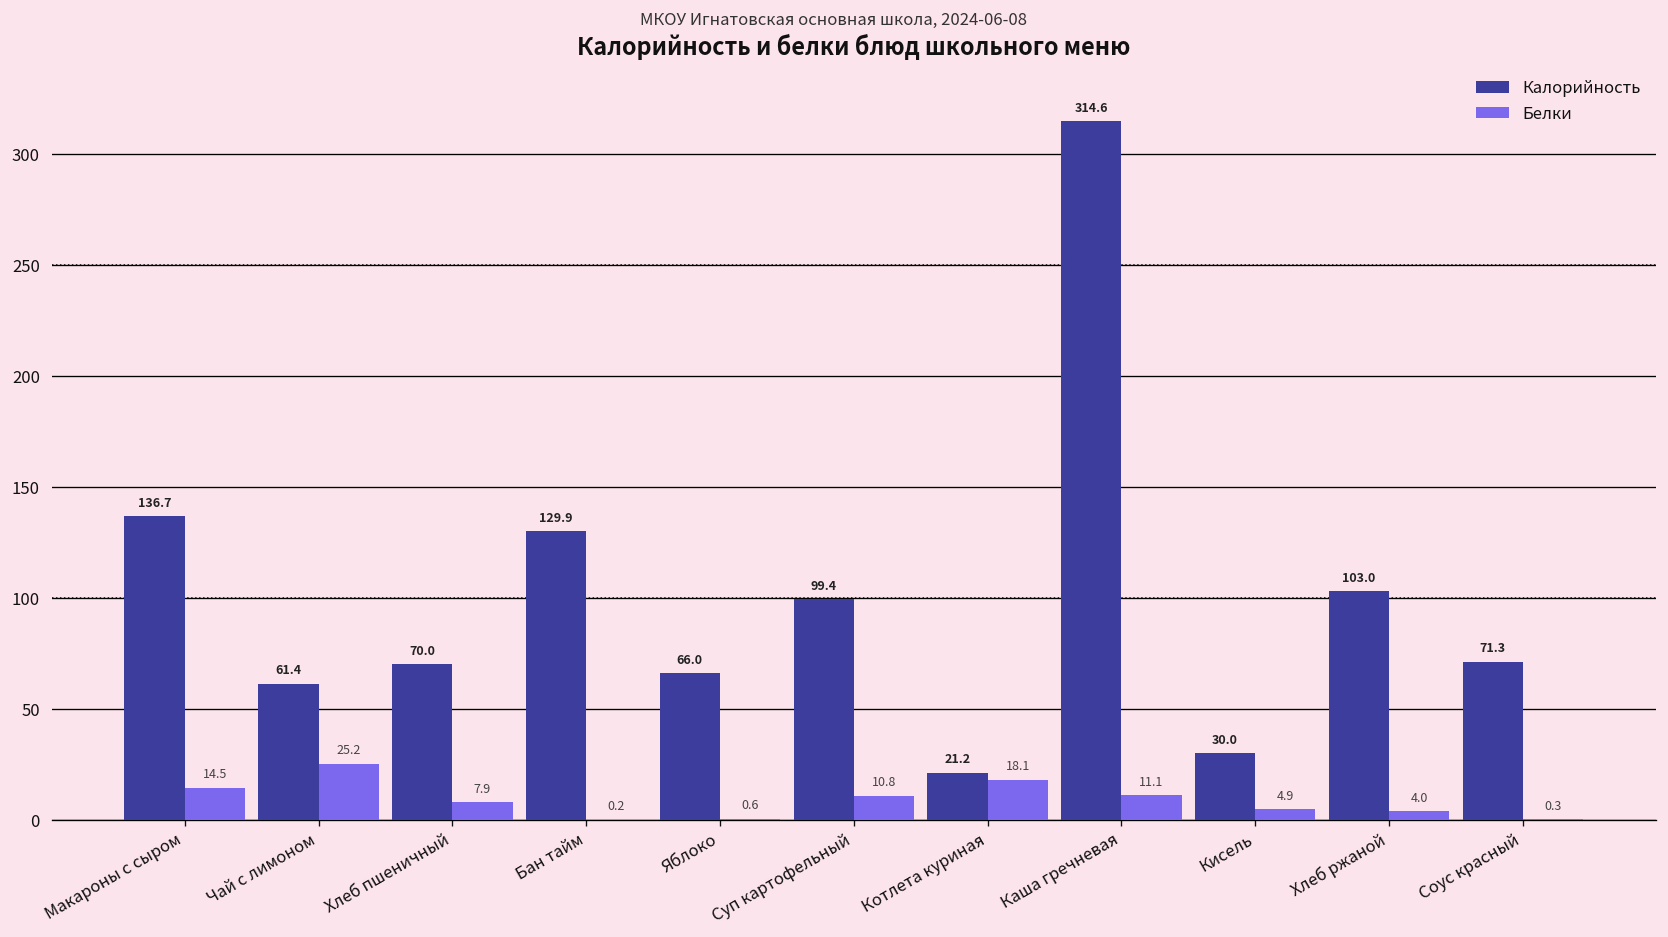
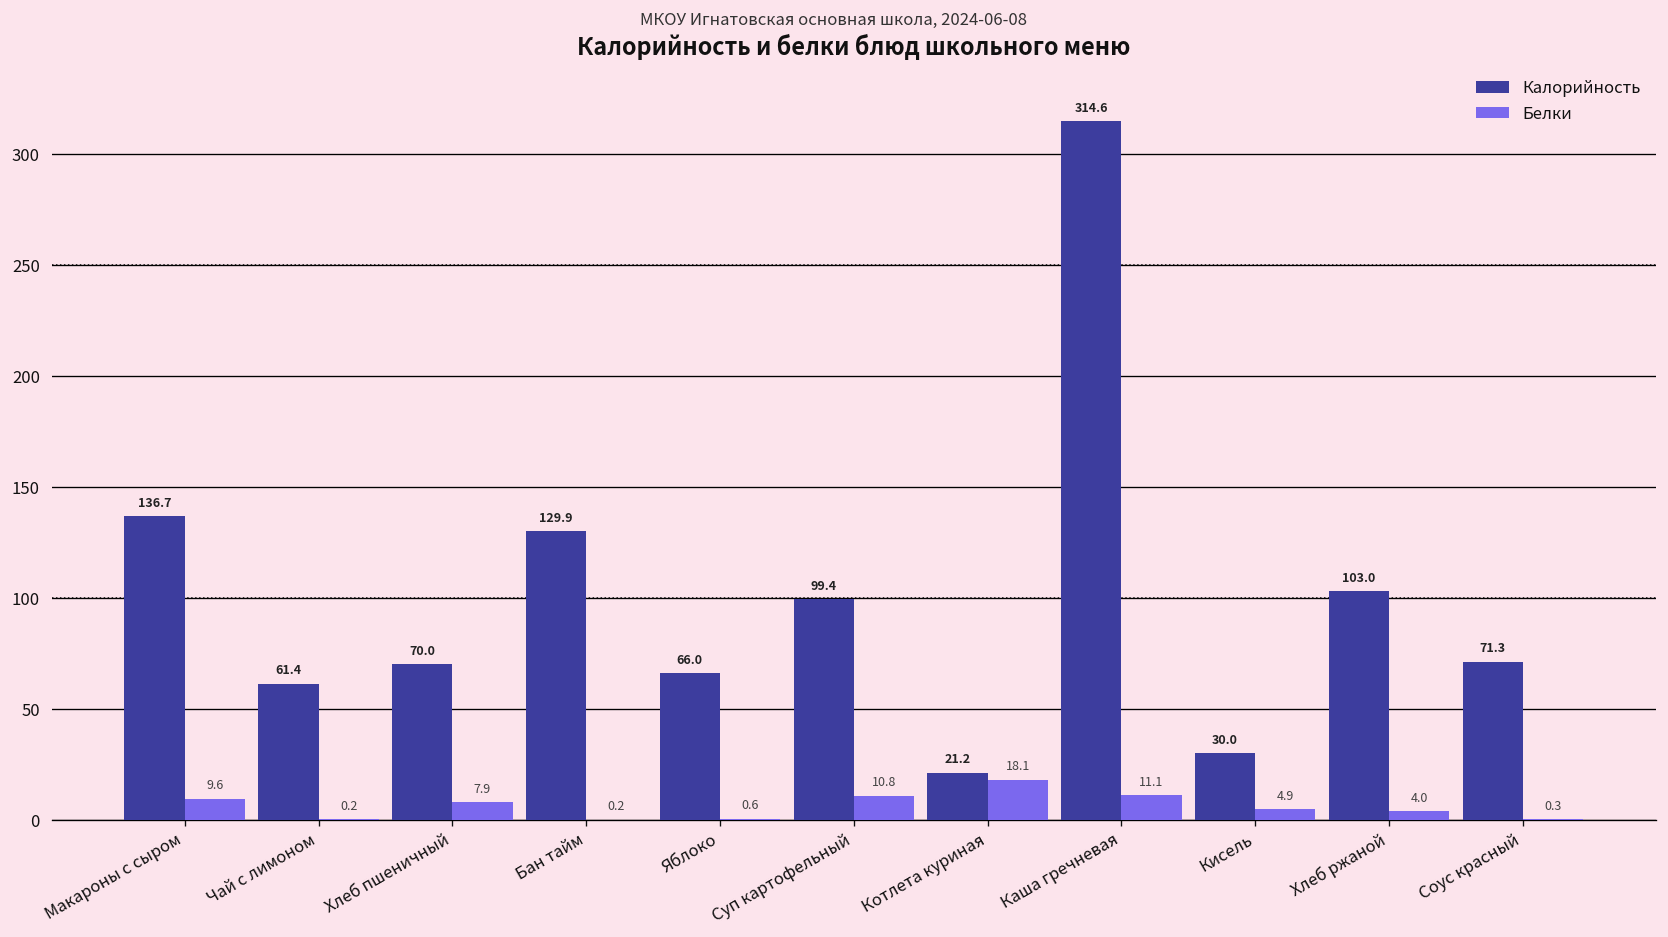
Белки, Макароны с сыром: 14.5 -> 9.6
Белки, Чай с лимоном: 25.2 -> 0.2
